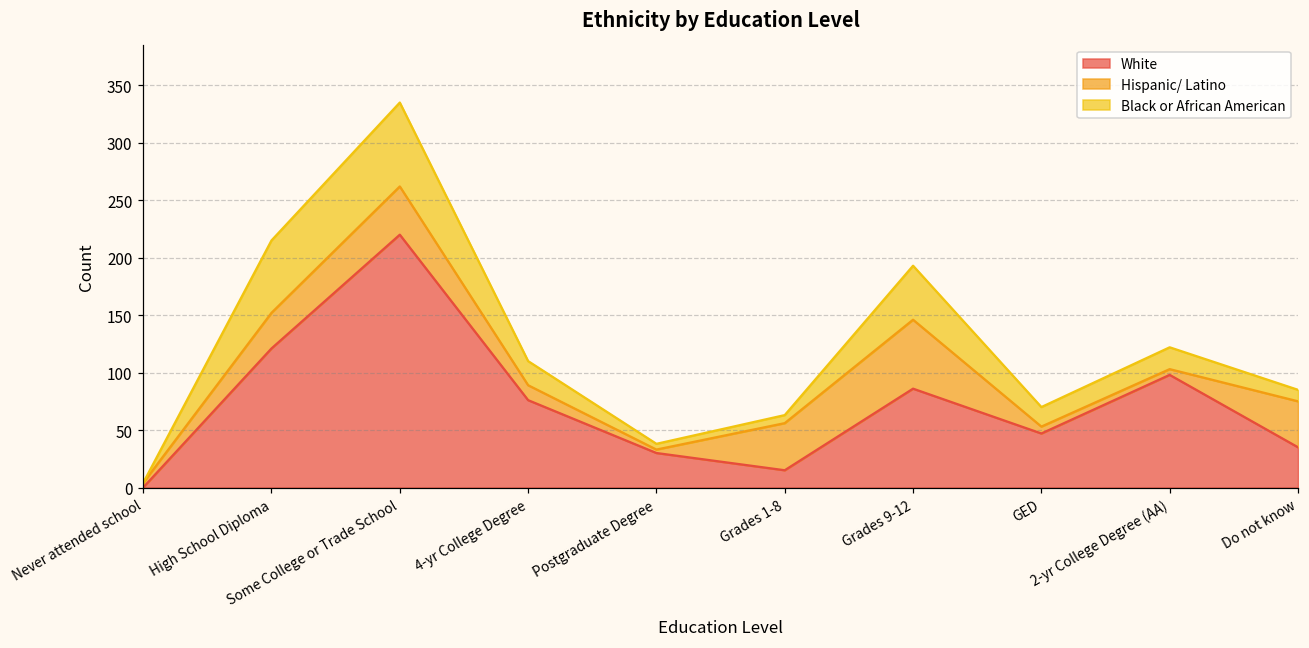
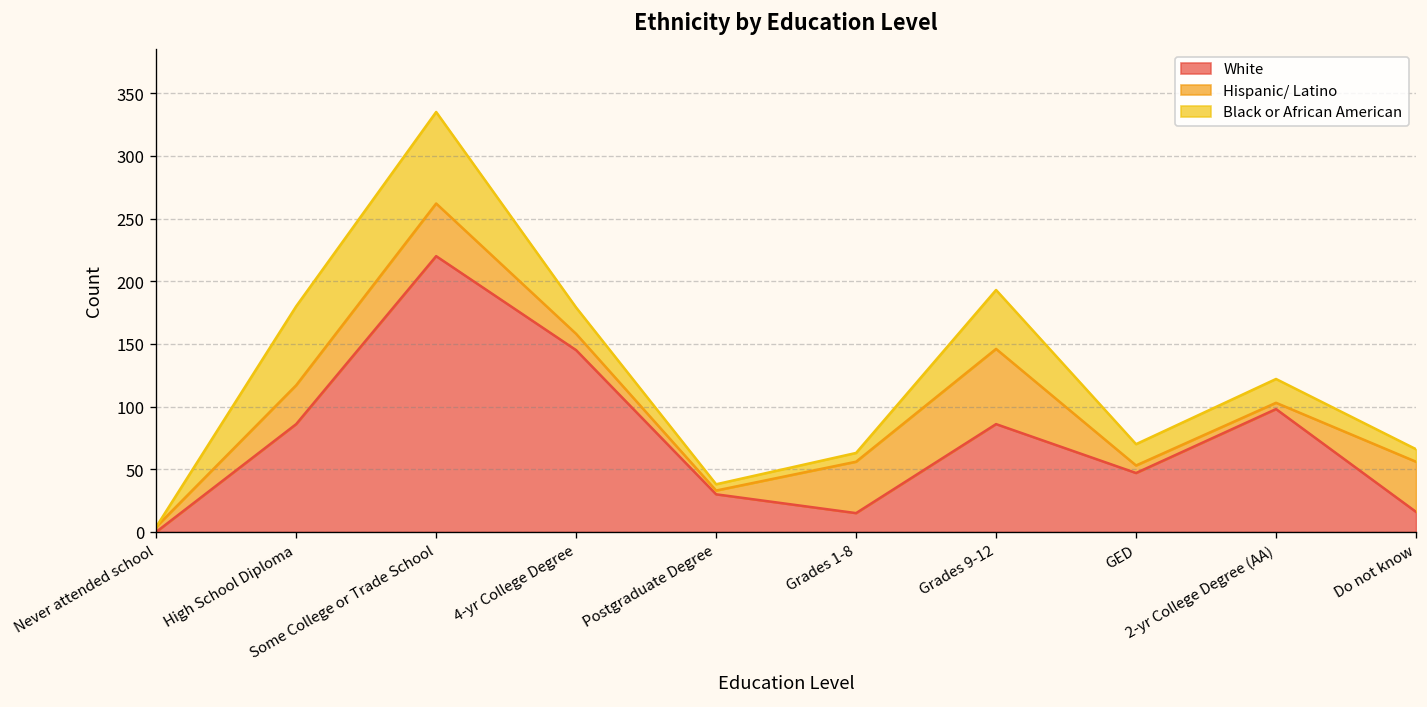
White, High School Diploma: 121 -> 86
White, 4-yr College Degree: 76 -> 145
White, Do not know: 35 -> 16
